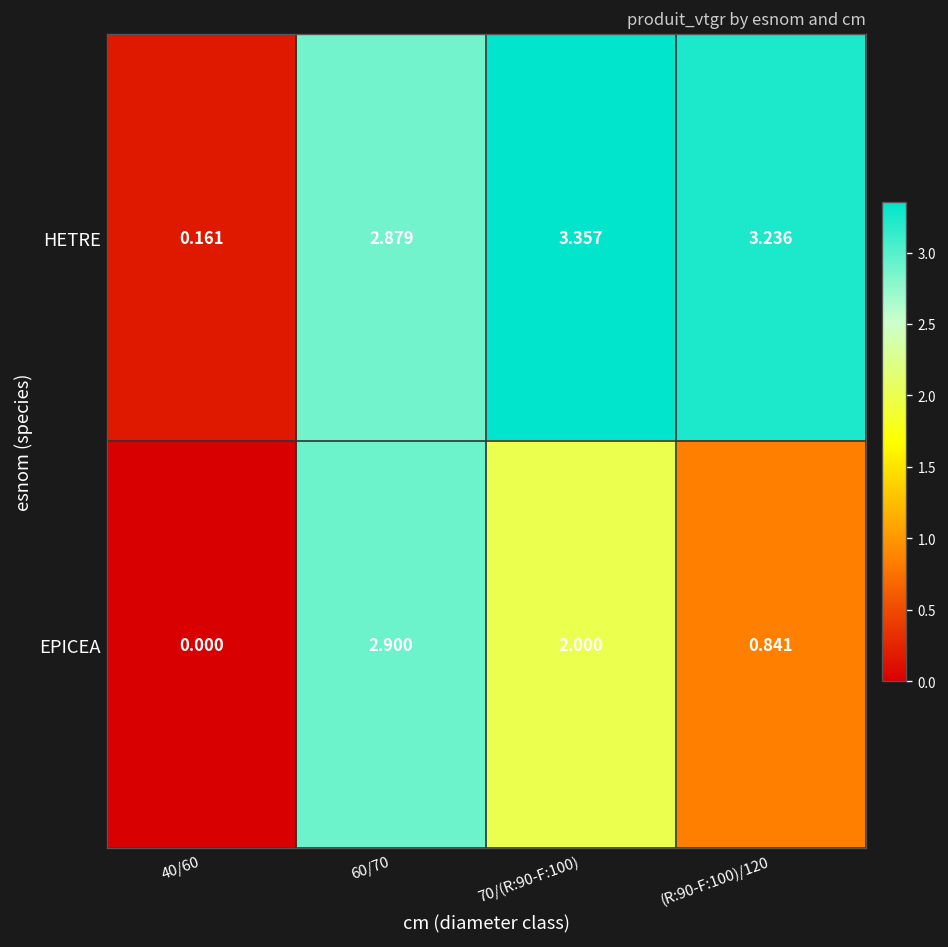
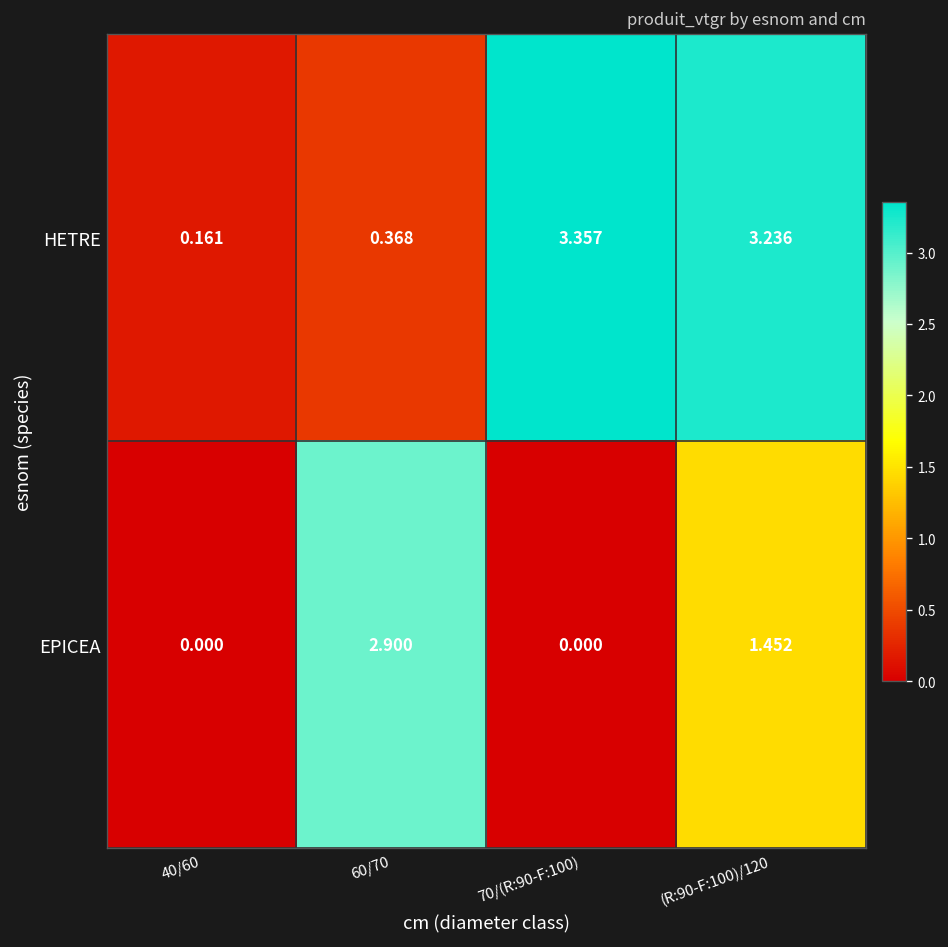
HETRE, 60/70: 2.879 -> 0.368
EPICEA, 70/(R:90-F:100): 2.000 -> 0.000
EPICEA, (R:90-F:100)/120: 0.841 -> 1.452
